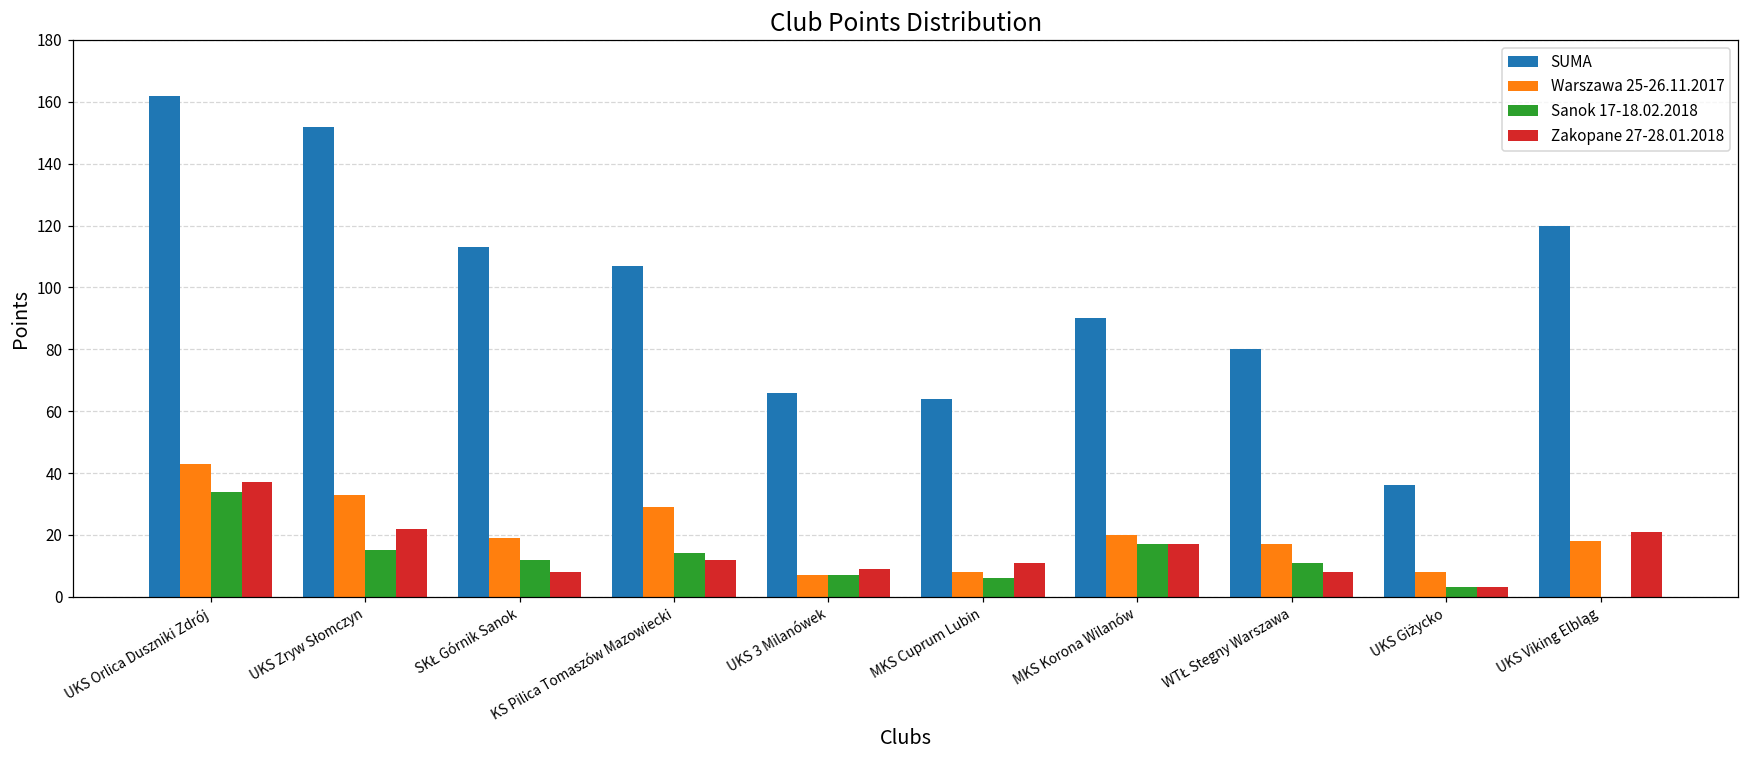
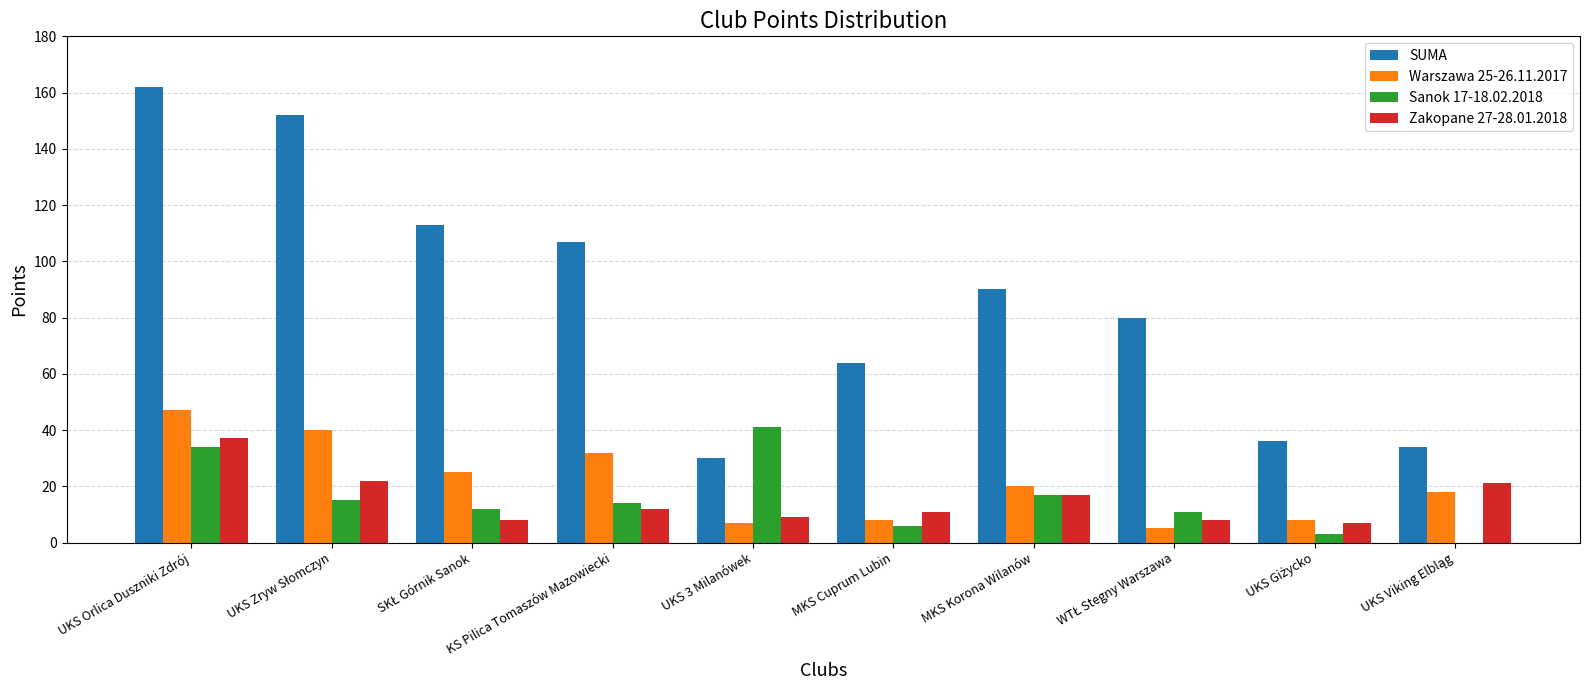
Warszawa 25-26.11.2017, UKS Orlica Duszniki Zdrój: 43 -> 47
Warszawa 25-26.11.2017, UKS Zryw Słomczyn: 33 -> 40
Warszawa 25-26.11.2017, SKŁ Górnik Sanok: 19 -> 25
Warszawa 25-26.11.2017, KS Pilica Tomaszów Mazowiecki: 29 -> 32
SUMA, UKS 3 Milanówek: 66 -> 30
Sanok 17-18.02.2018, UKS 3 Milanówek: 7 -> 41
Warszawa 25-26.11.2017, WTŁ Stegny Warszawa: 17 -> 5
Zakopane 27-28.01.2018, UKS Giżycko: 3 -> 7
SUMA, UKS Viking Elbląg: 120 -> 34
